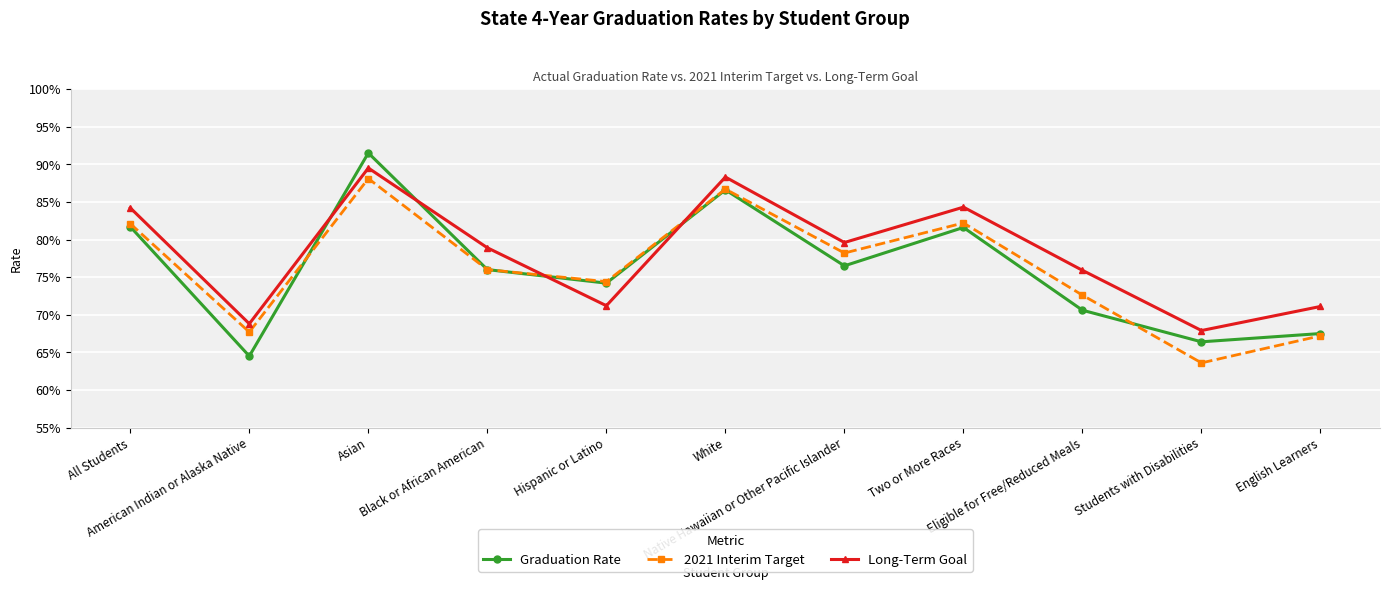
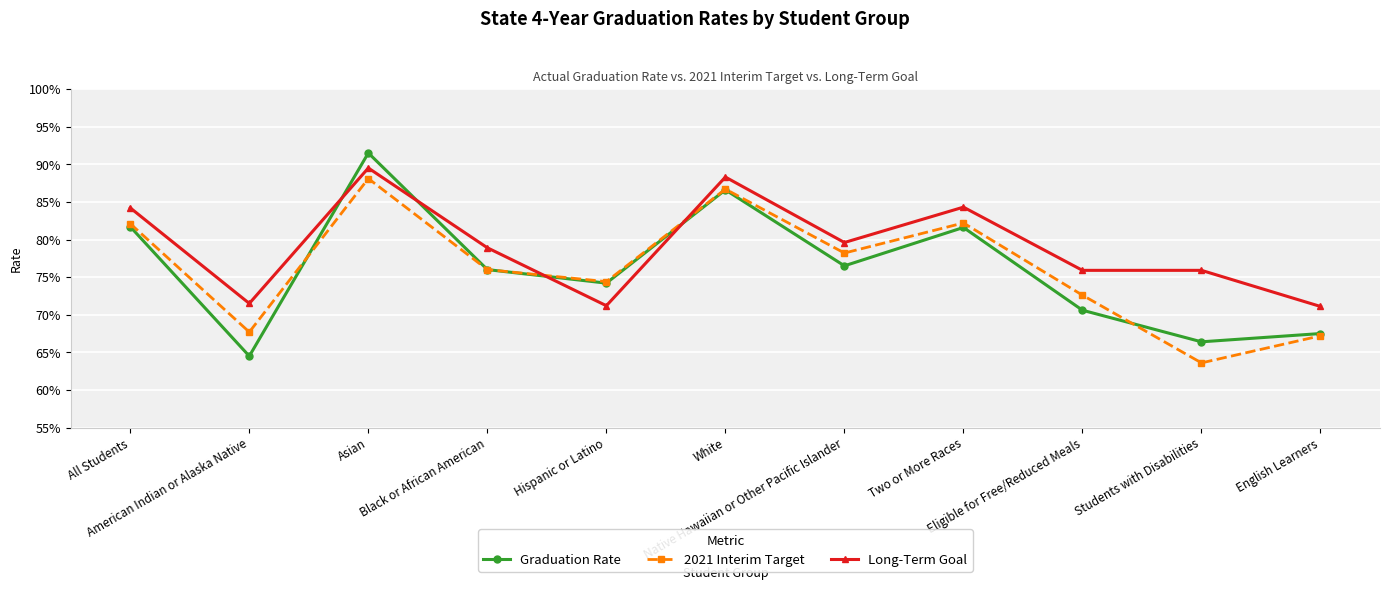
Long-Term Goal, American Indian or Alaska Native: 69% -> 72%
Long-Term Goal, Students with Disabilities: 68% -> 76%
